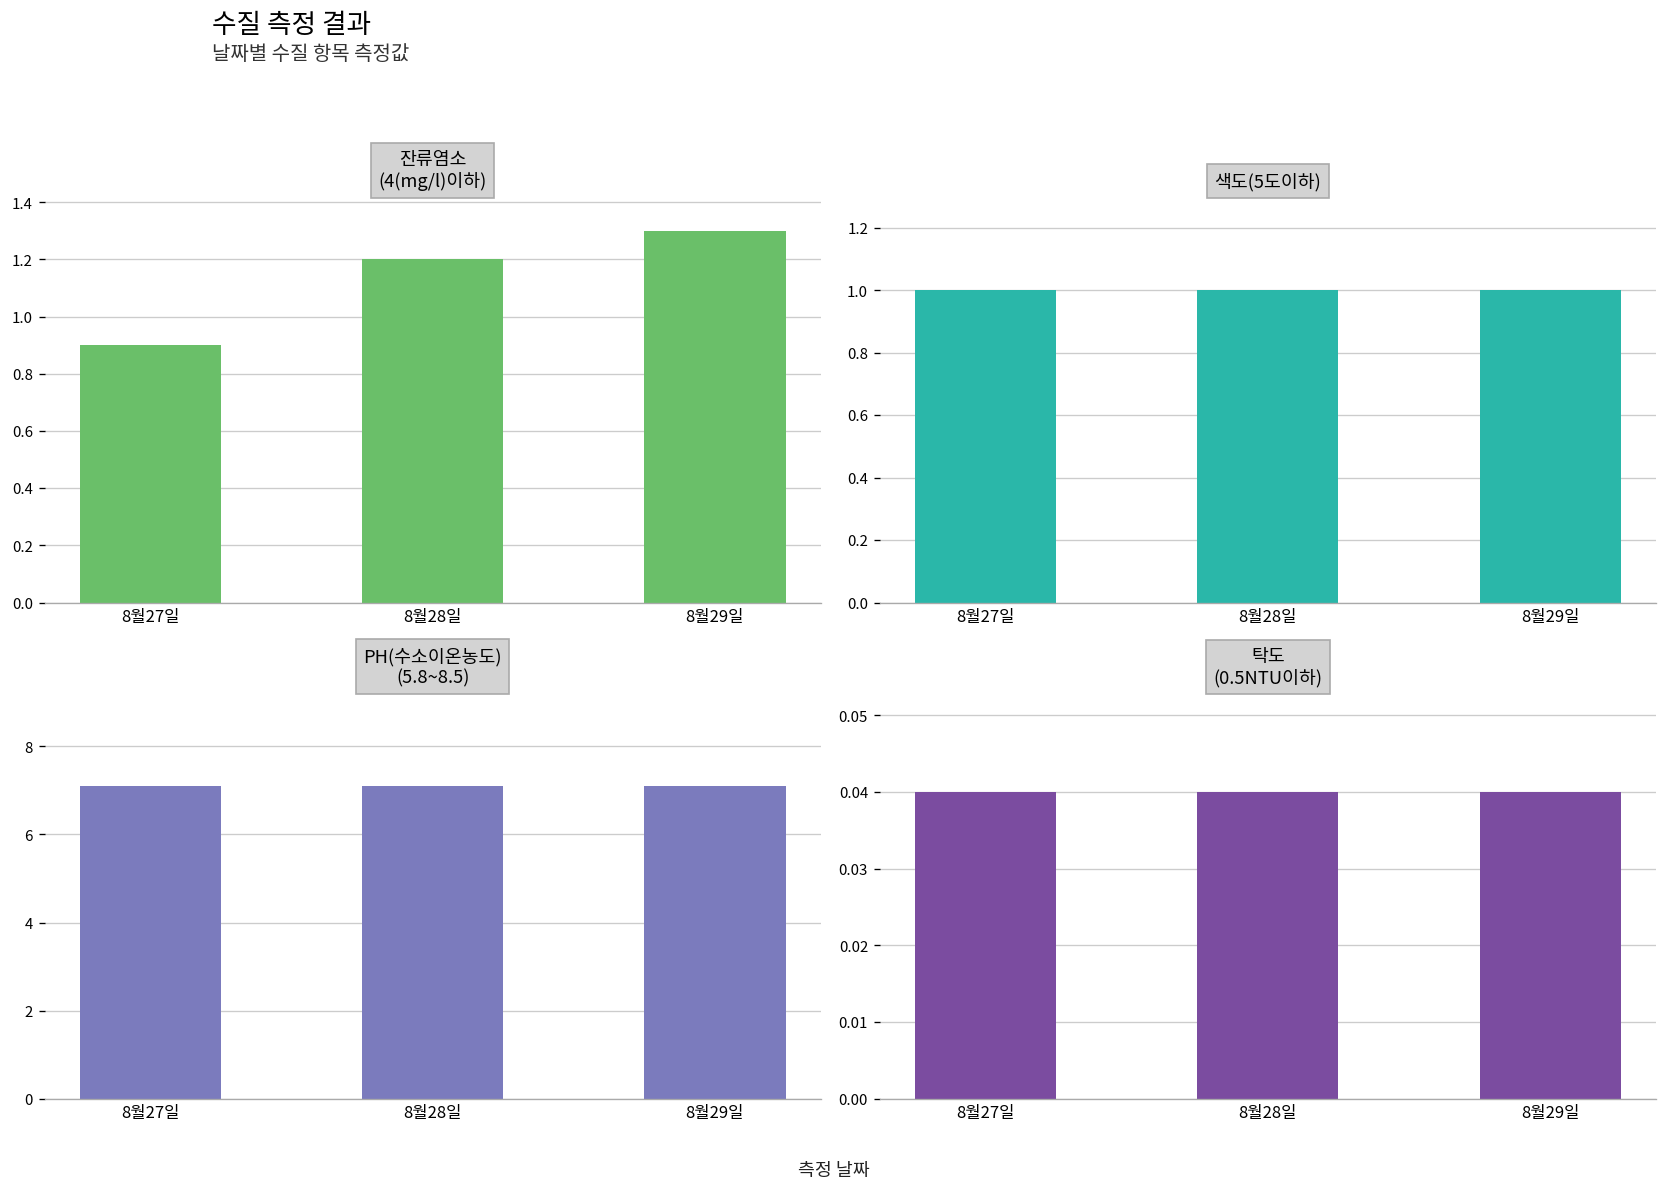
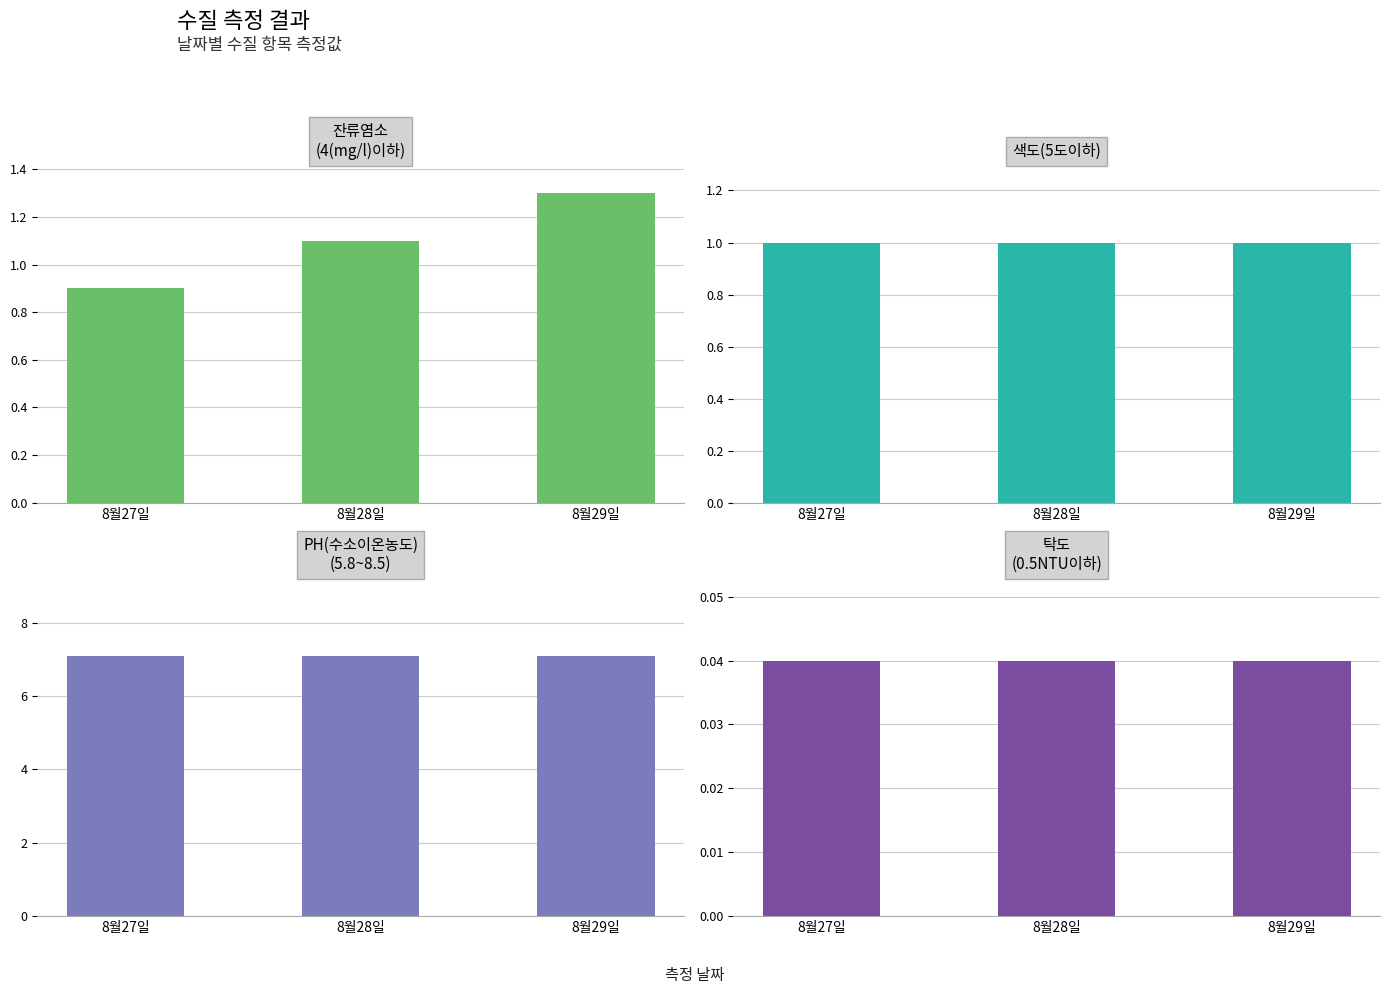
잔류염소 (4(mg/l)이하), 8월28일: 1.2 -> 1.1
